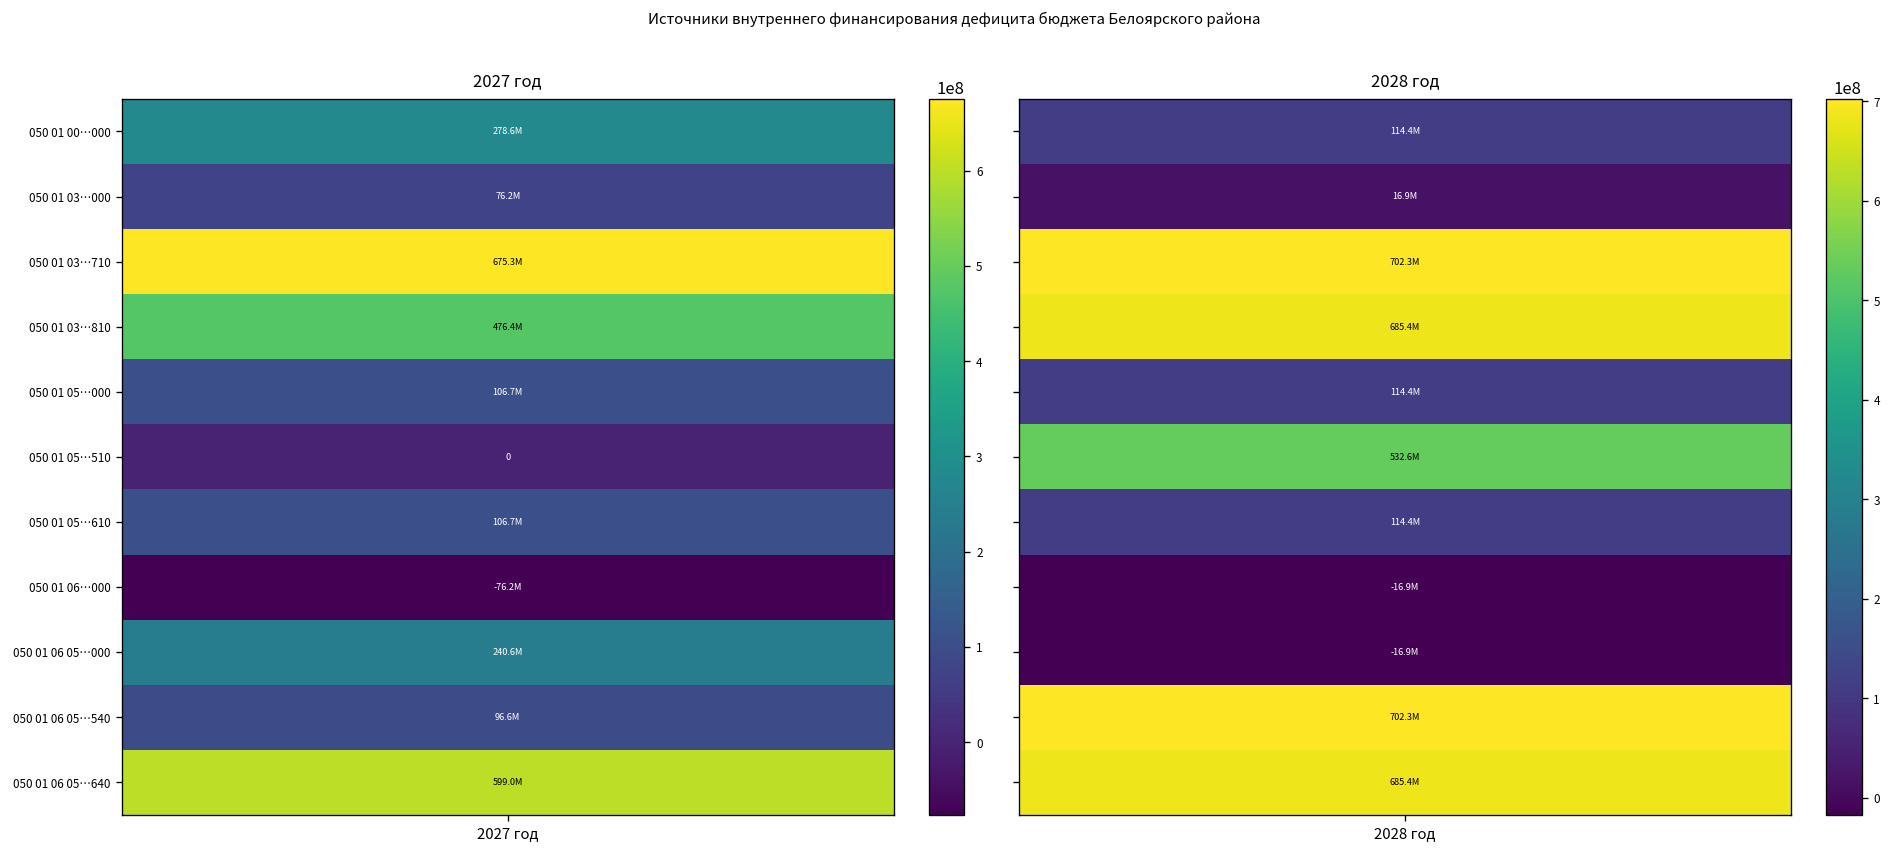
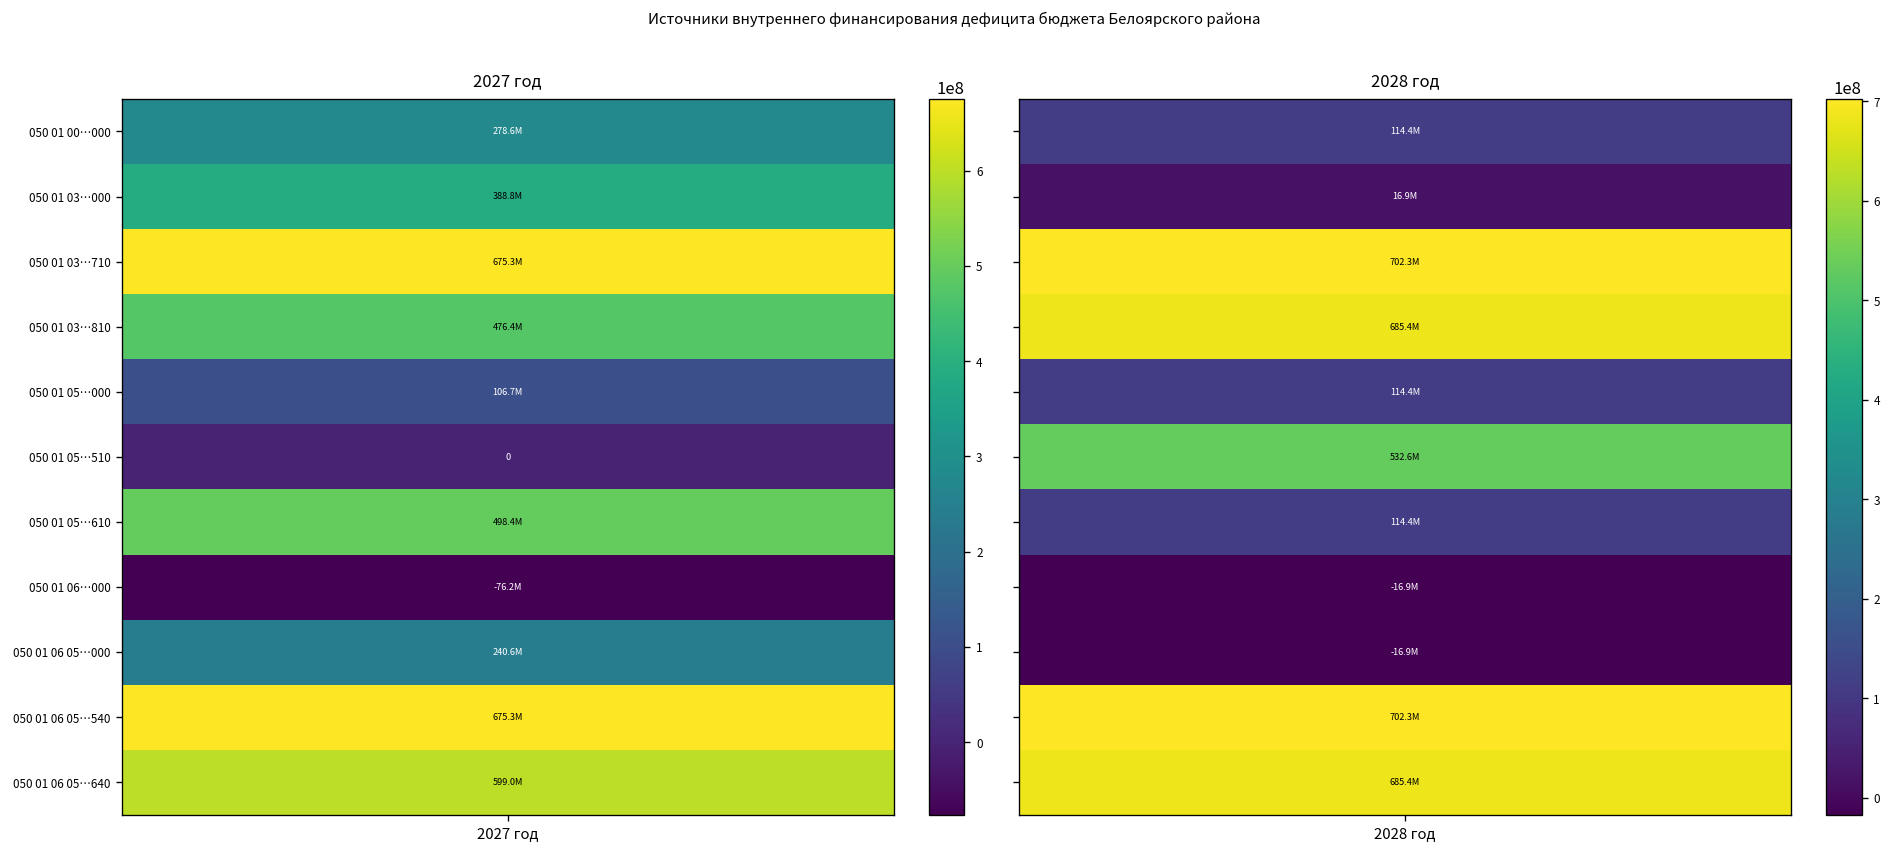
2027 год, 050 01 03…000, 2027 год: 76.2M -> 388.8M
2027 год, 050 01 05…610, 2027 год: 106.7M -> 498.4M
2027 год, 050 01 06 05…540, 2027 год: 96.6M -> 675.3M
